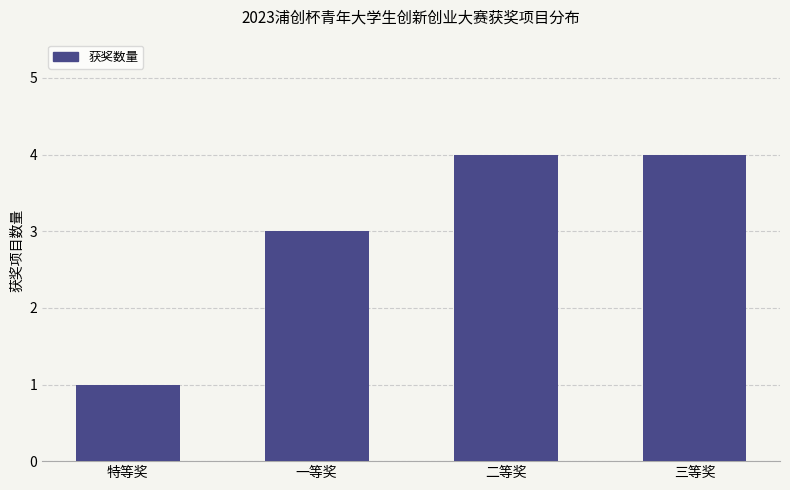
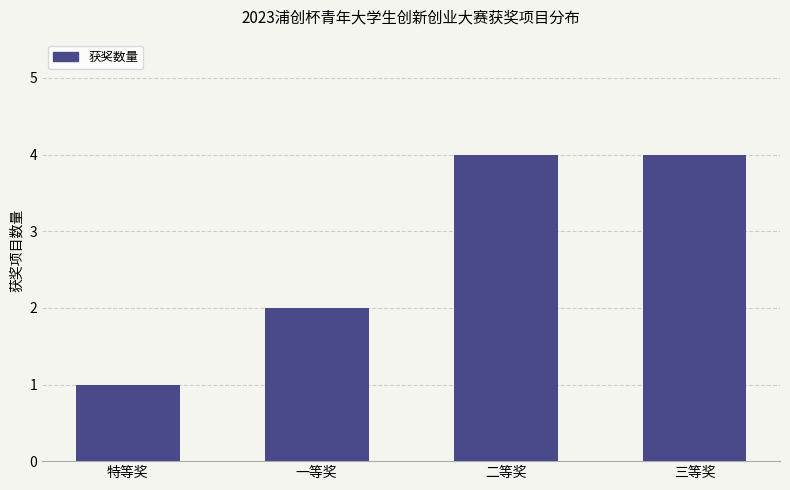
一等奖: 3 -> 2
